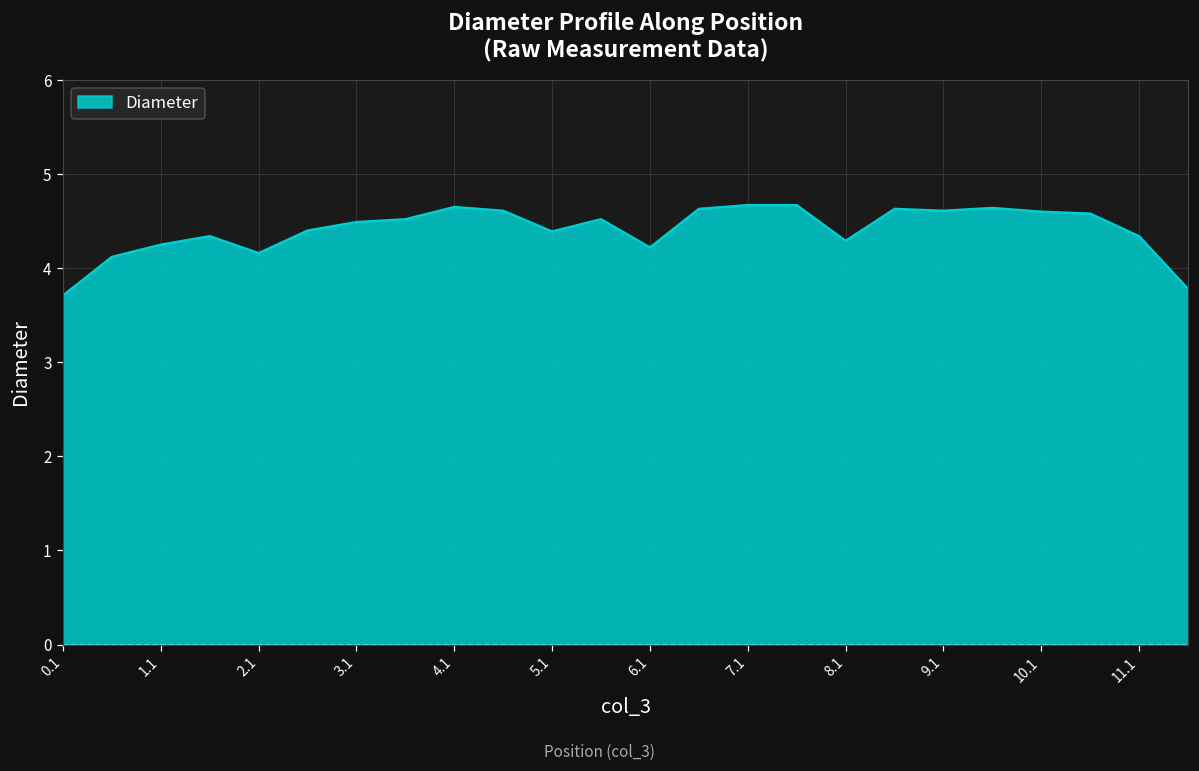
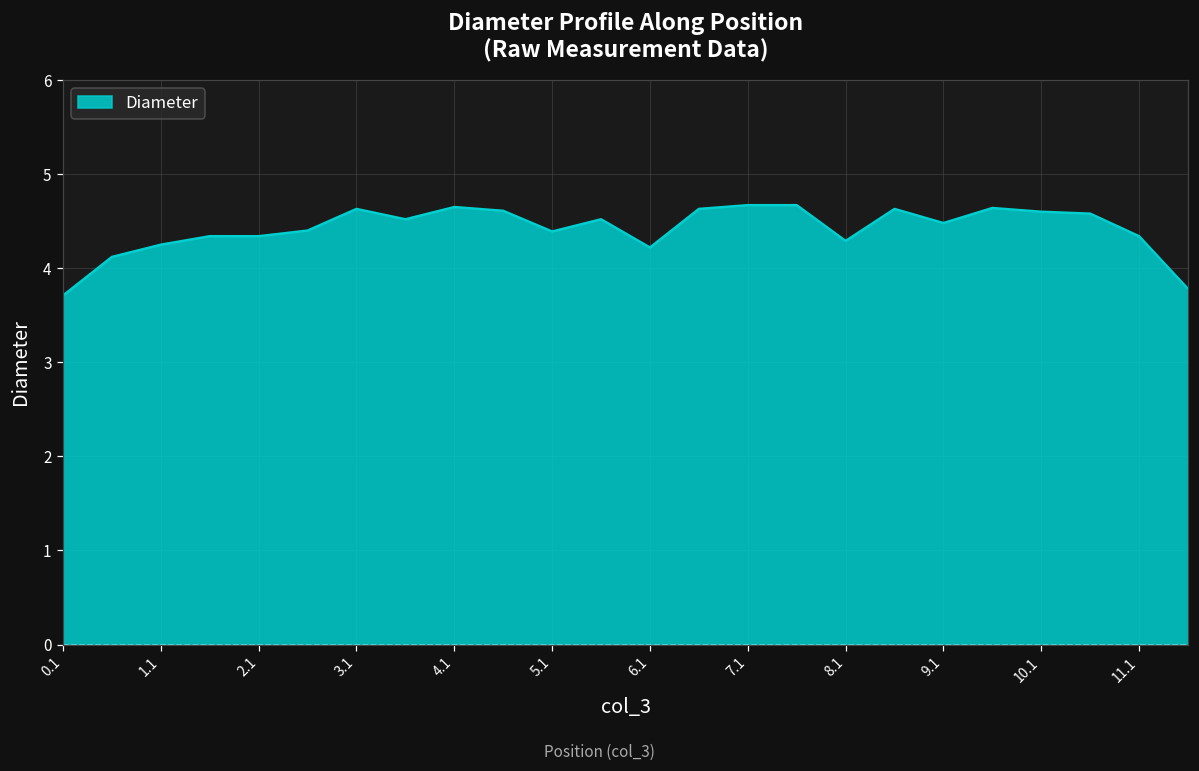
2.1: 4.2 -> 4.3
3.1: 4.5 -> 4.6
9.1: 4.6 -> 4.5
